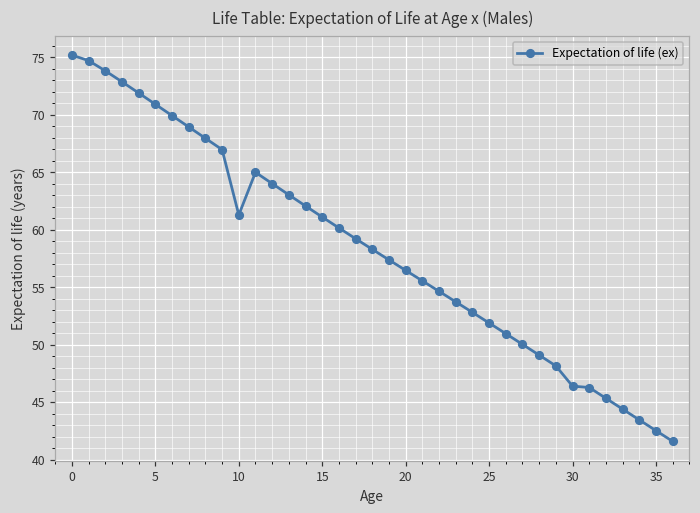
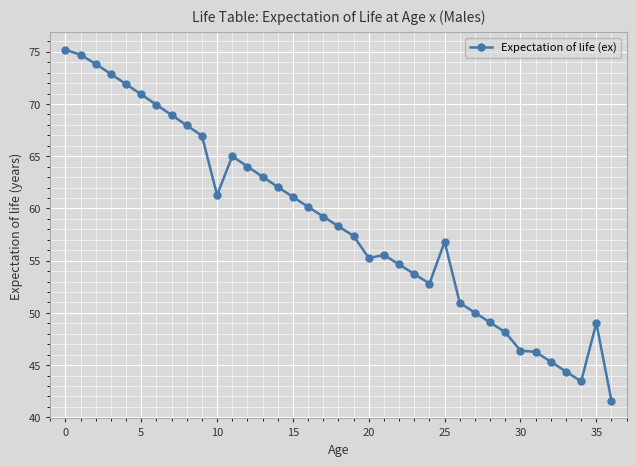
20: 56.5 -> 55.3
25: 51.9 -> 56.8
35: 42.5 -> 49.0
